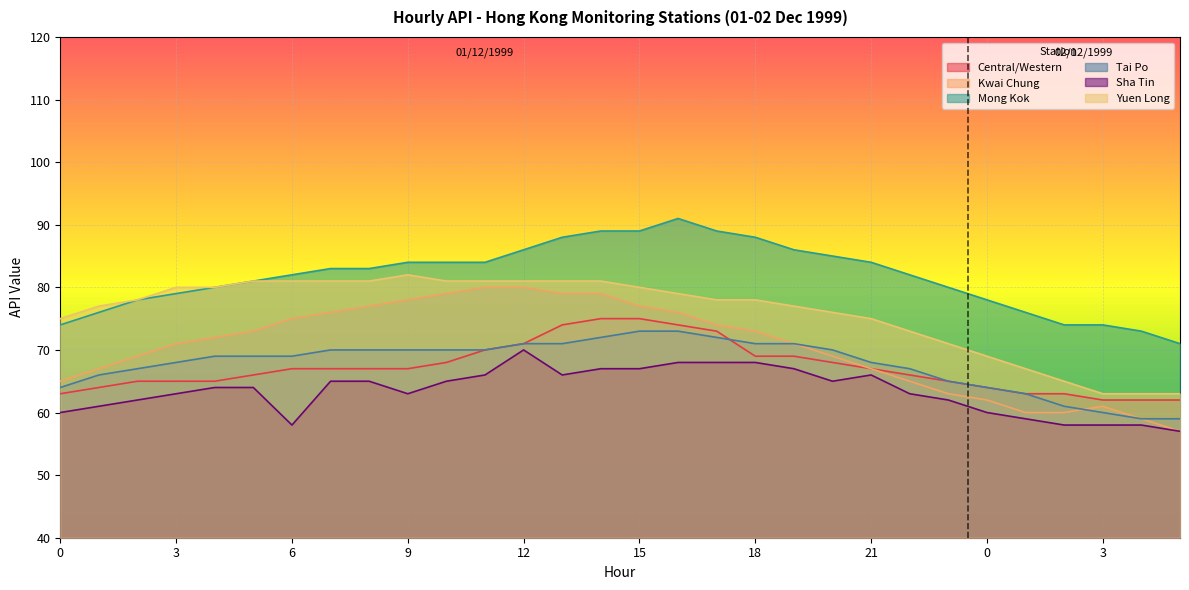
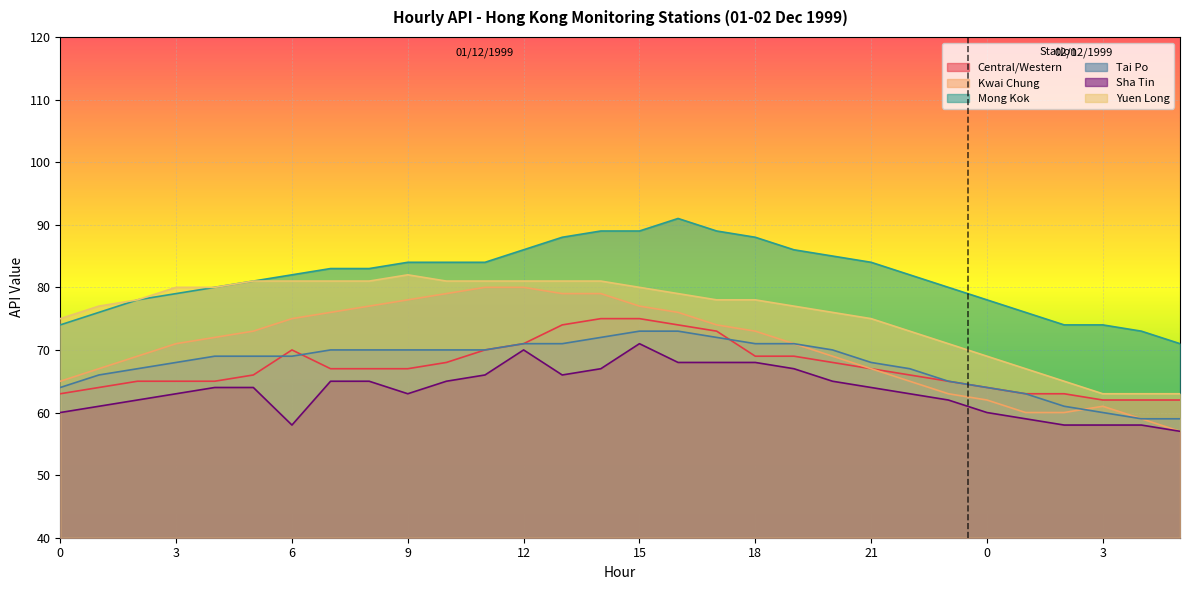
Central/Western, 6: 67 -> 70
Sha Tin, 15: 67 -> 71
Sha Tin, 21: 66 -> 64
